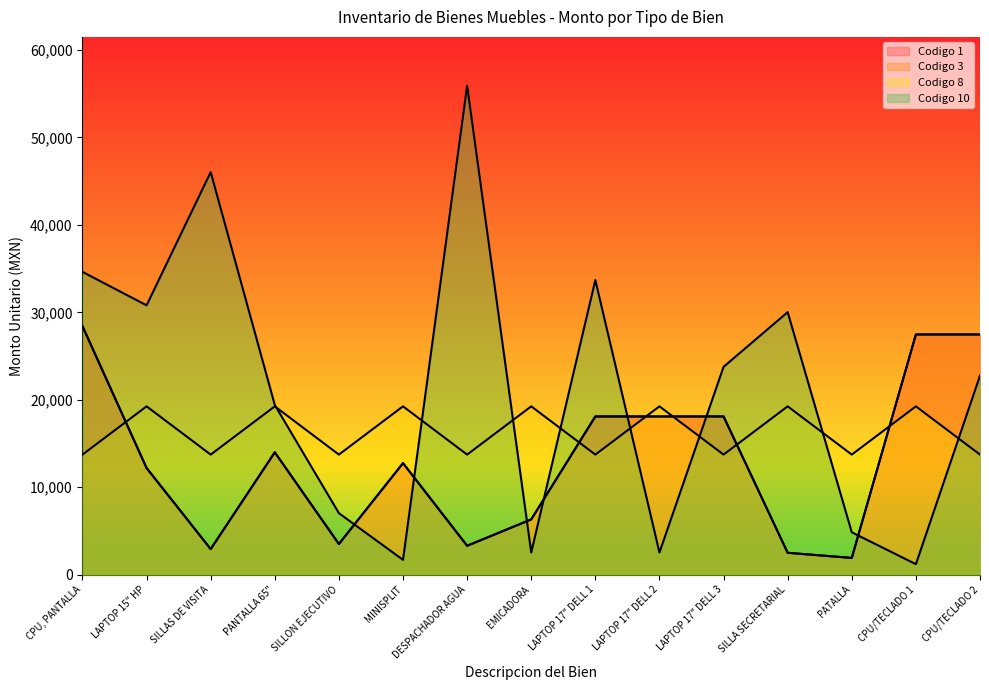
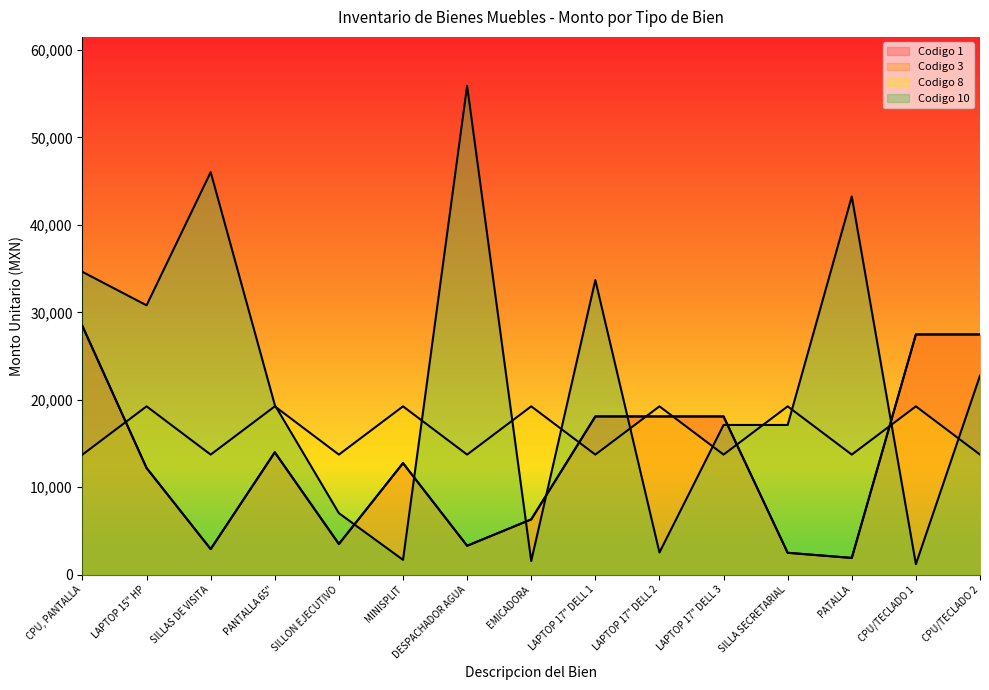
Codigo 10, EMICADORA: 3,000 -> 2,000
Codigo 10, LAPTOP 17" DELL 3: 24,000 -> 17,000
Codigo 10, SILLA SECRETARIAL: 30,000 -> 17,000
Codigo 10, PATALLA: 5,000 -> 43,000
